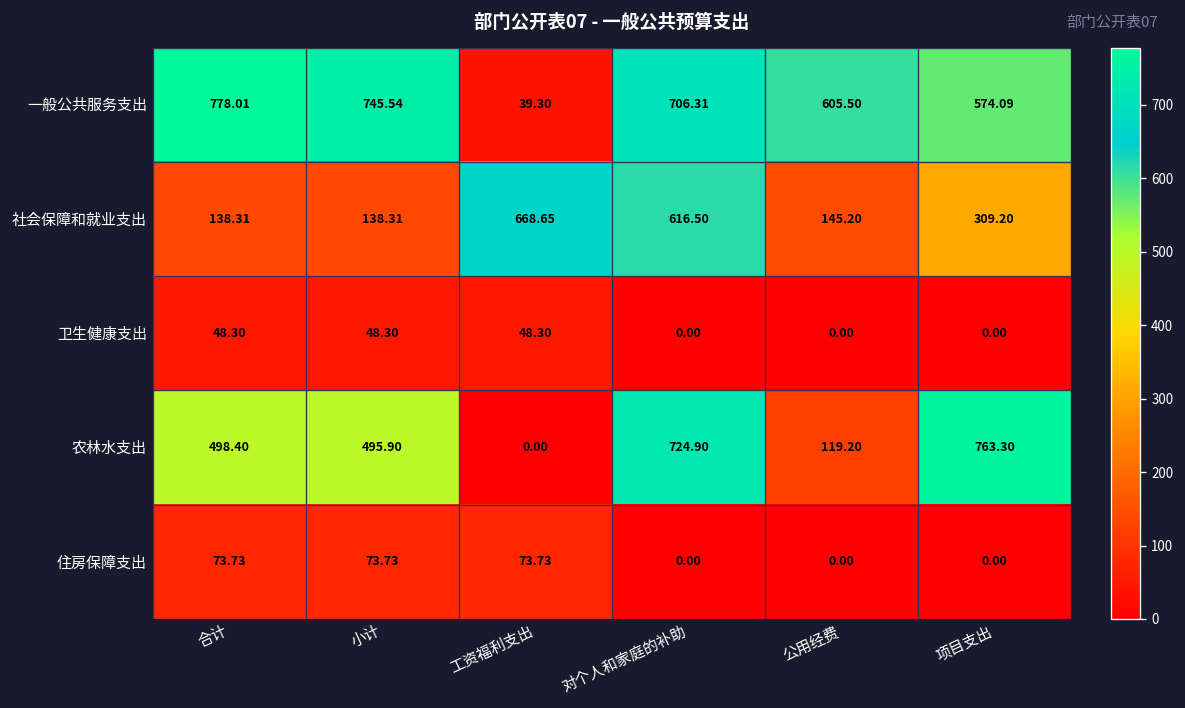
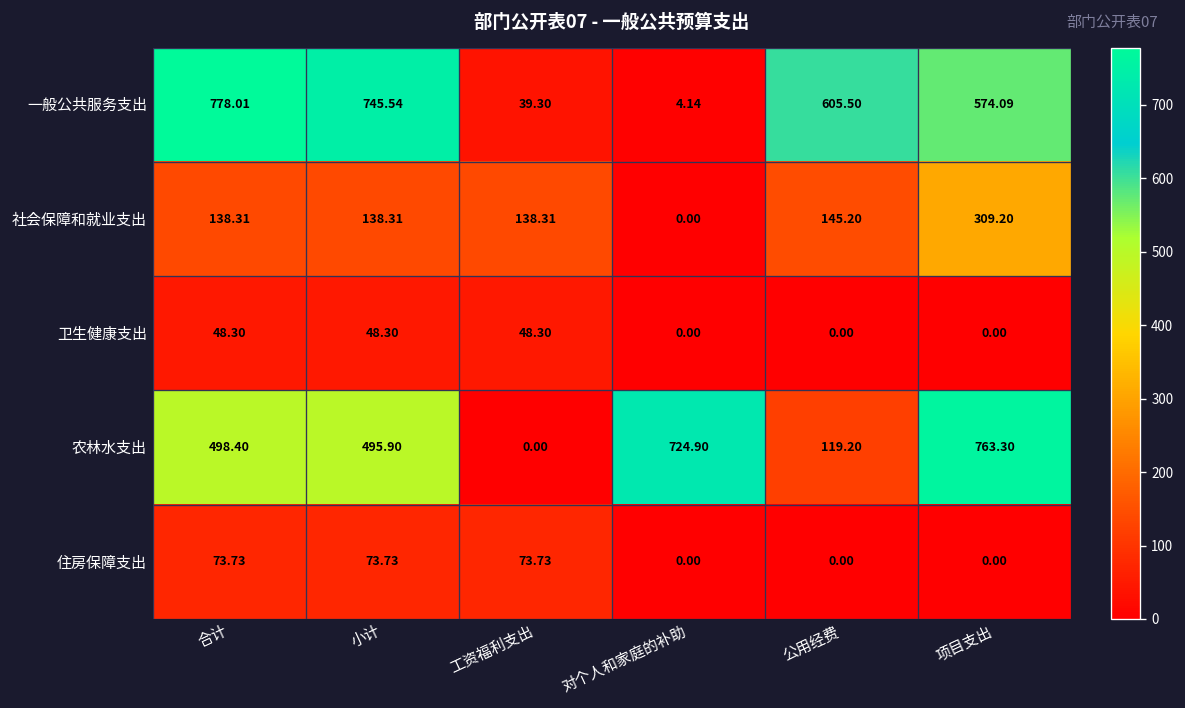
一般公共服务支出, 对个人和家庭的补助: 706.31 -> 4.14
社会保障和就业支出, 工资福利支出: 668.65 -> 138.31
社会保障和就业支出, 对个人和家庭的补助: 616.50 -> 0.00
